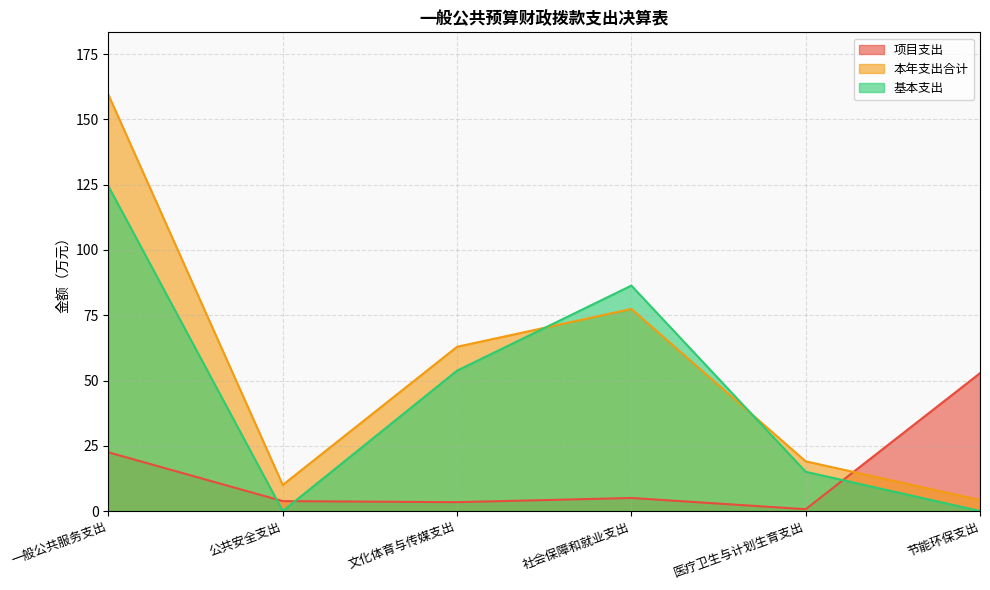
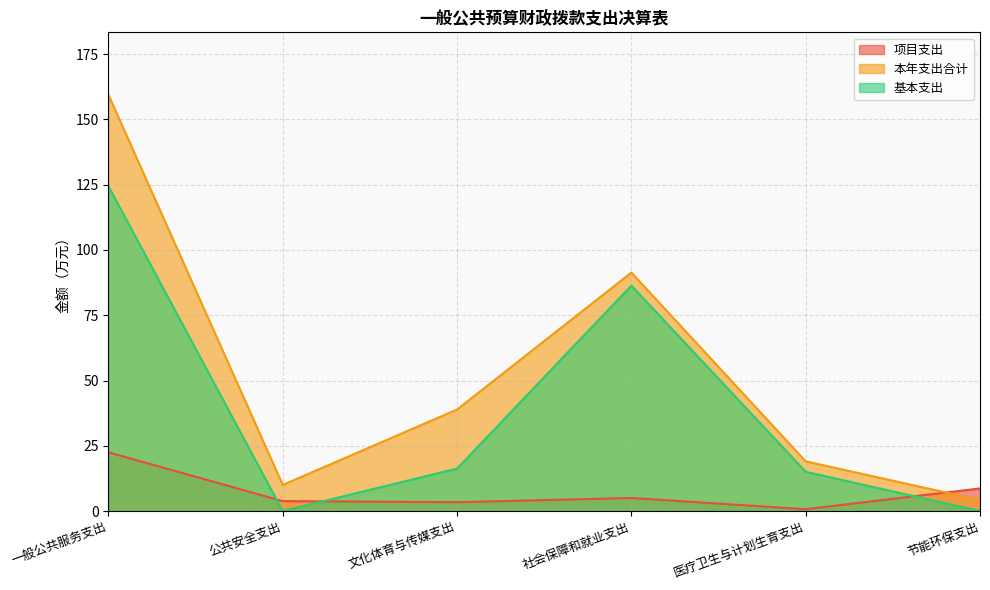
本年支出合计, 文化体育与传媒支出: 63 -> 39
基本支出, 文化体育与传媒支出: 54 -> 16
本年支出合计, 社会保障和就业支出: 77 -> 91
项目支出, 节能环保支出: 53 -> 9
